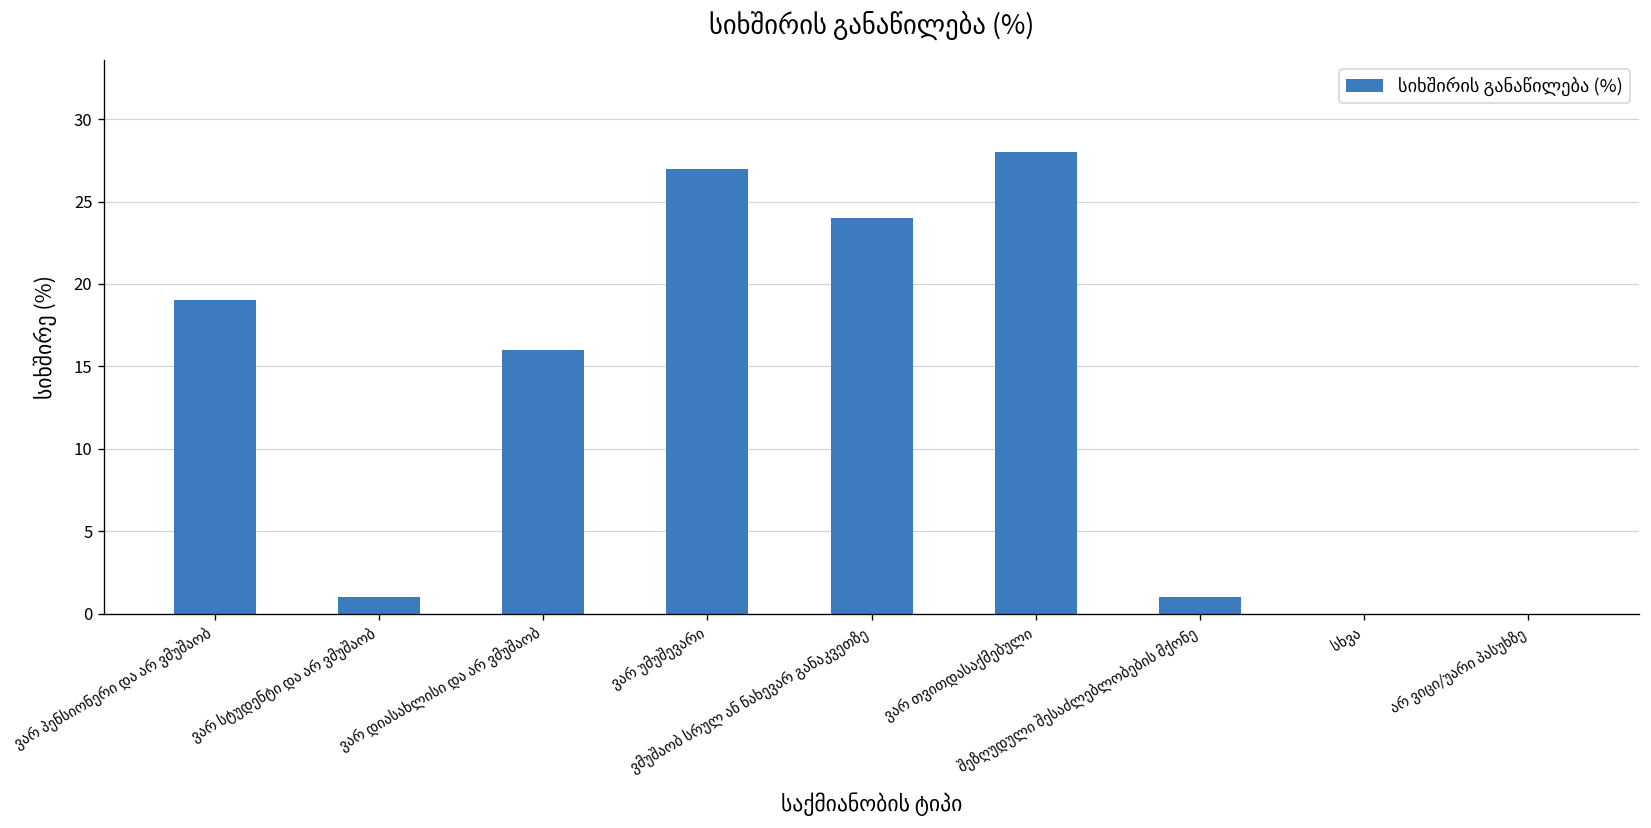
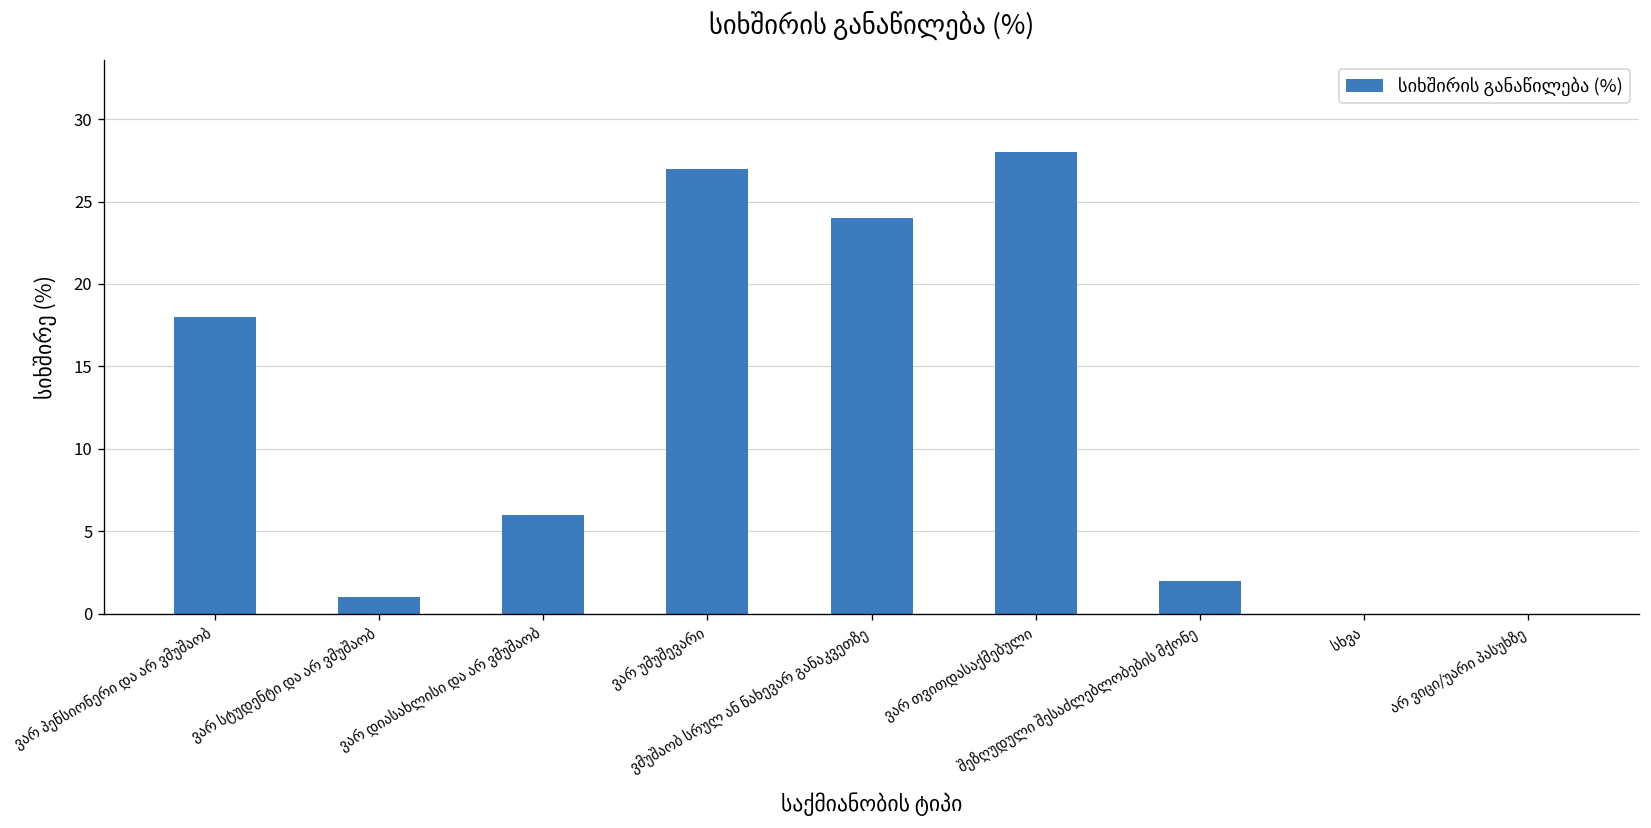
ვარ პენსიონერი და არ ვმუშაობ: 19 -> 18
ვარ დიასახლისი და არ ვმუშაობ: 16 -> 6
შეზღუდული შესაძლებლობების მქონე: 1 -> 2
